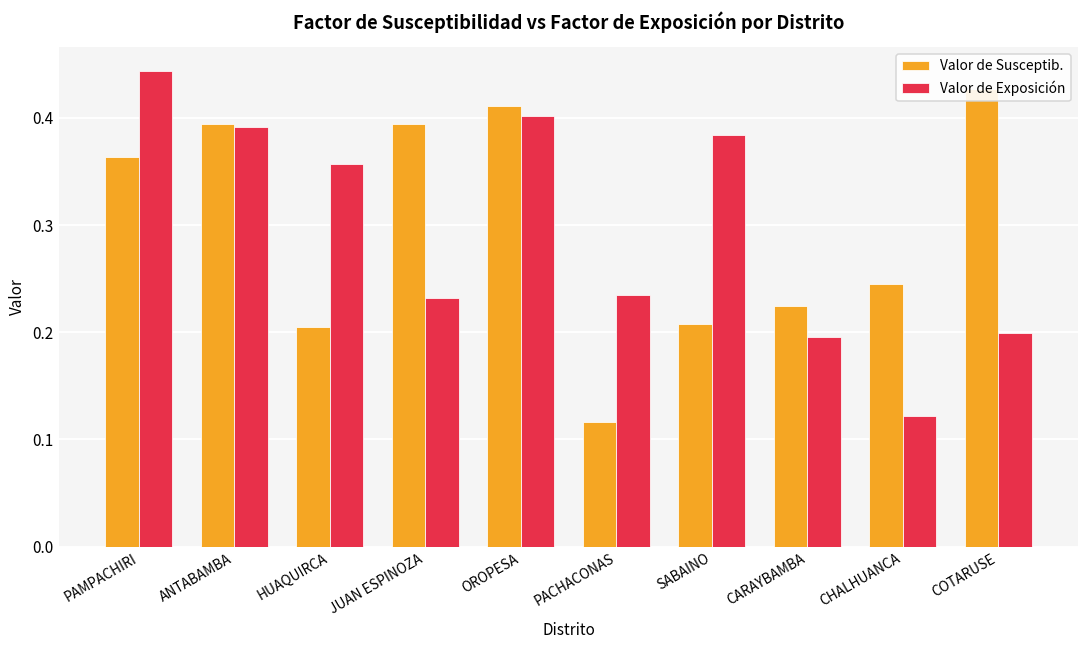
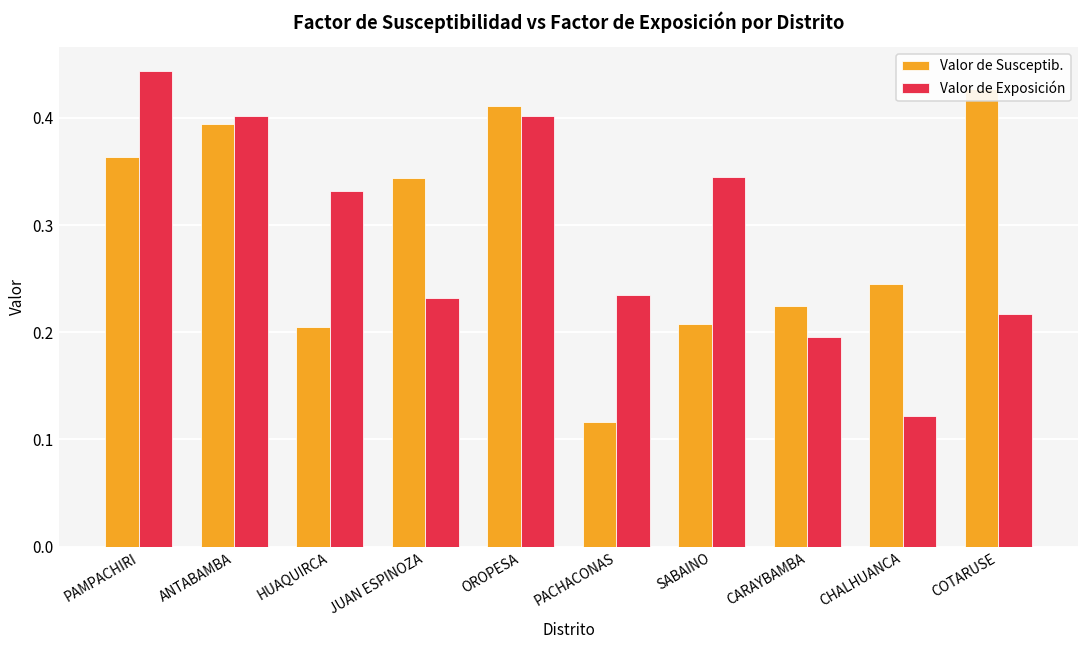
Valor de Exposición, ANTABAMBA: 0.39 -> 0.40
Valor de Exposición, HUAQUIRCA: 0.36 -> 0.33
Valor de Susceptib., JUAN ESPINOZA: 0.39 -> 0.34
Valor de Exposición, SABAINO: 0.38 -> 0.35
Valor de Exposición, COTARUSE: 0.20 -> 0.22
